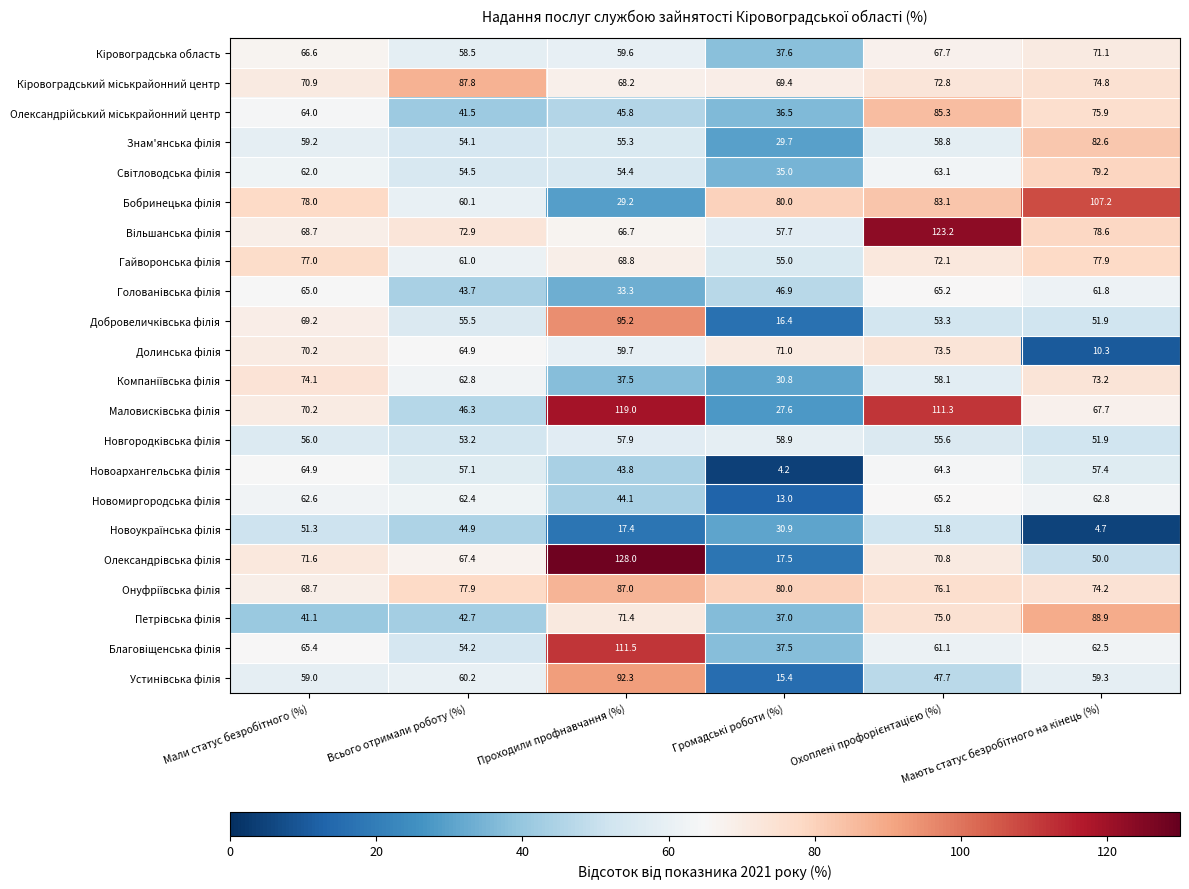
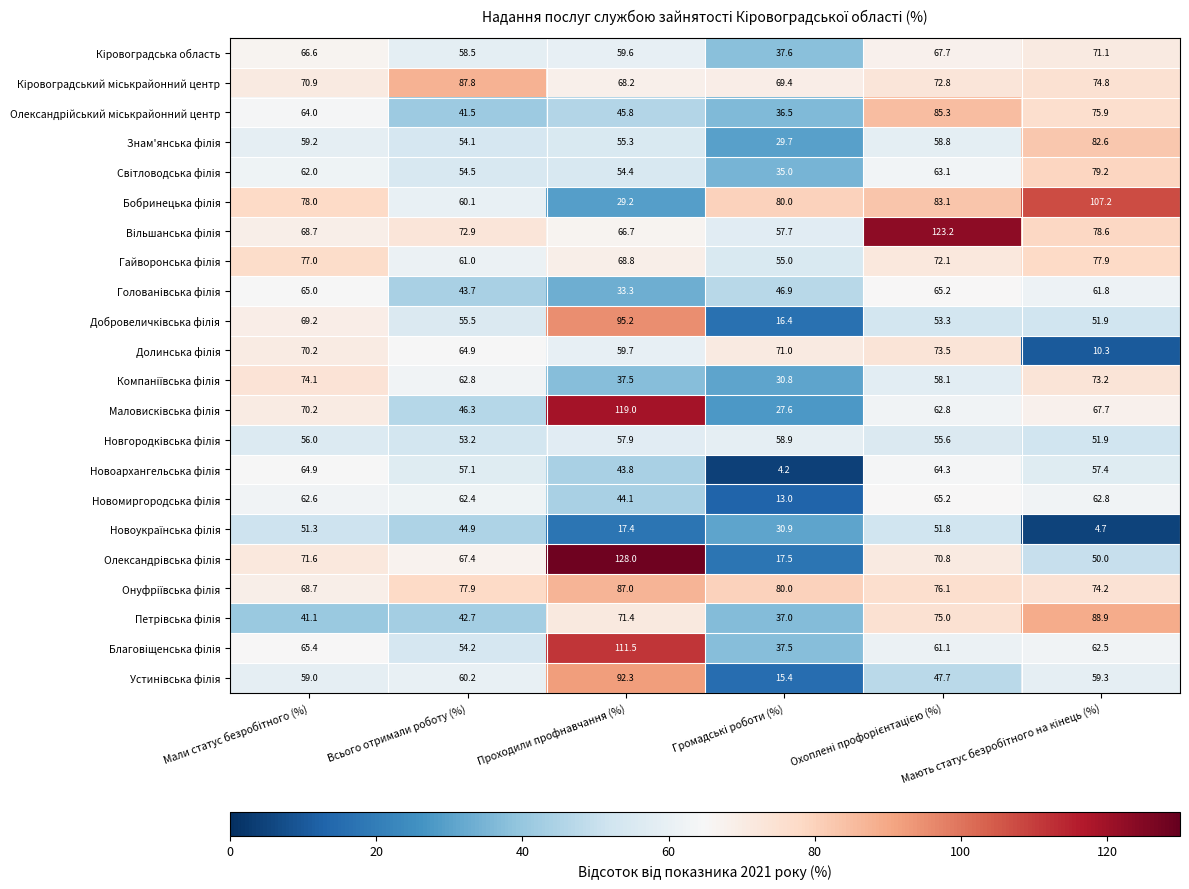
Маловисківська філія, Охоплені профорієнтацією (%): 111.3 -> 62.8
